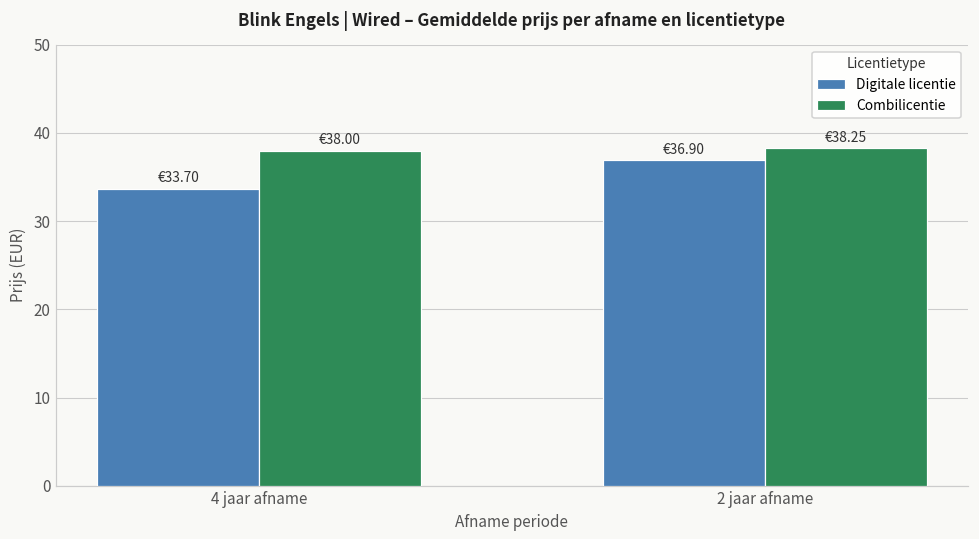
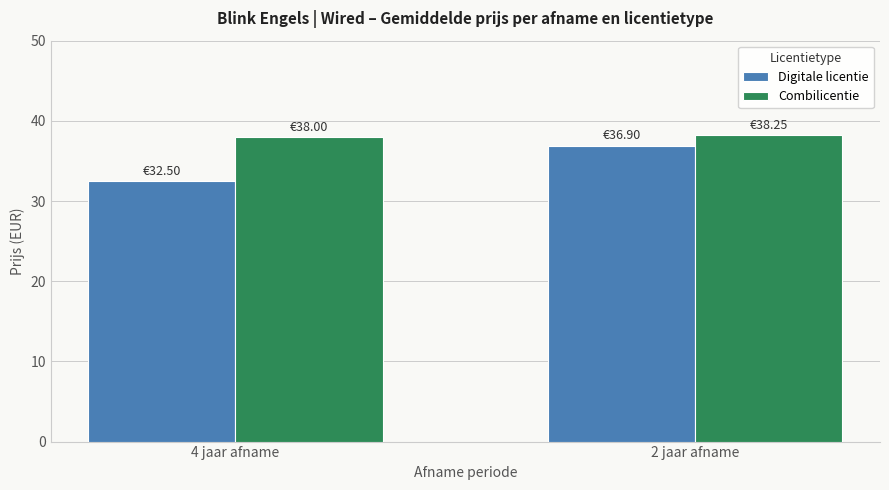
Digitale licentie, 4 jaar afname: €33.70 -> €32.50
